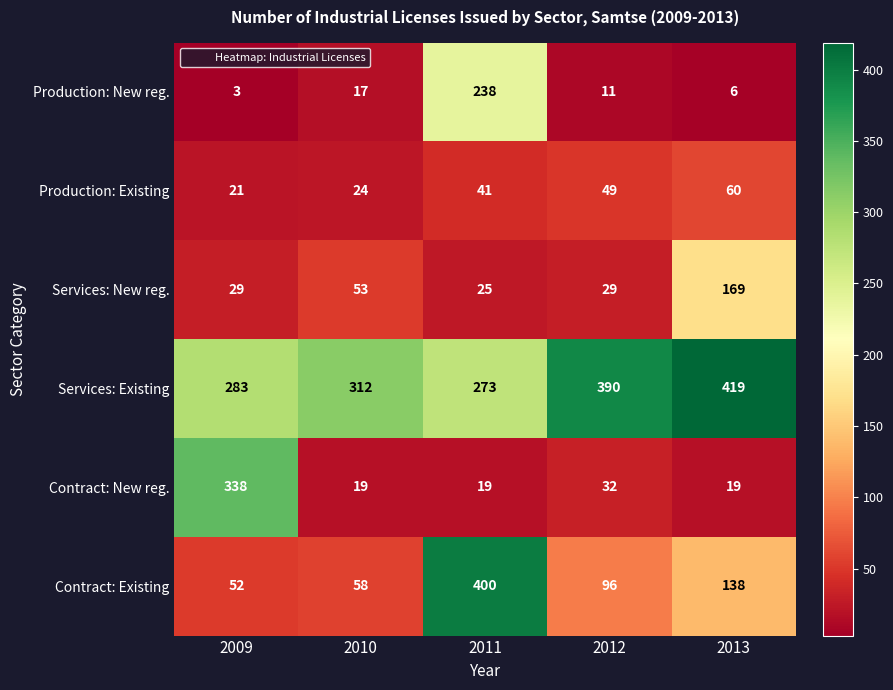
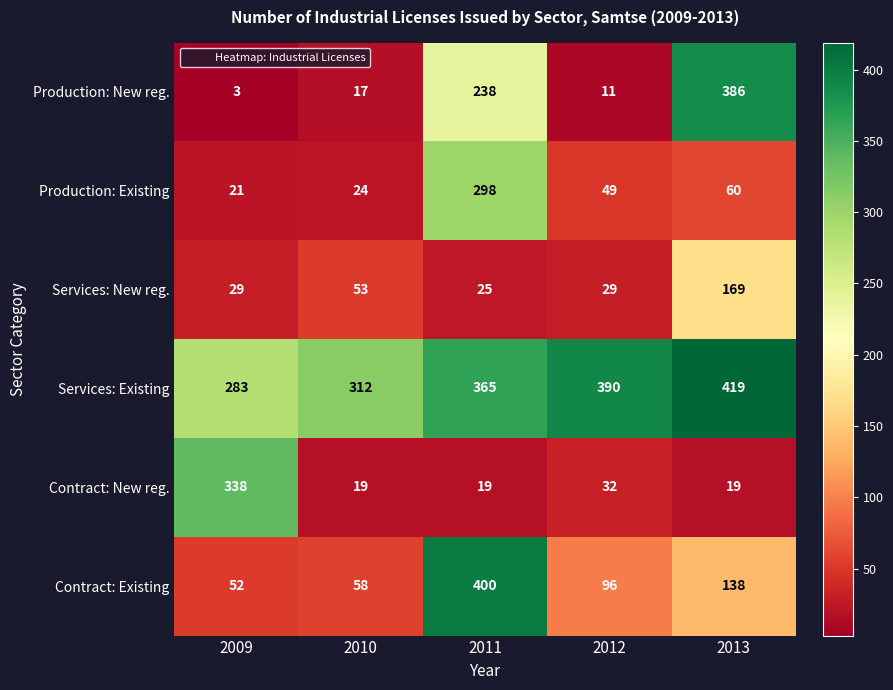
Production: New reg., 2013: 6 -> 386
Production: Existing, 2011: 41 -> 298
Services: Existing, 2011: 273 -> 365
